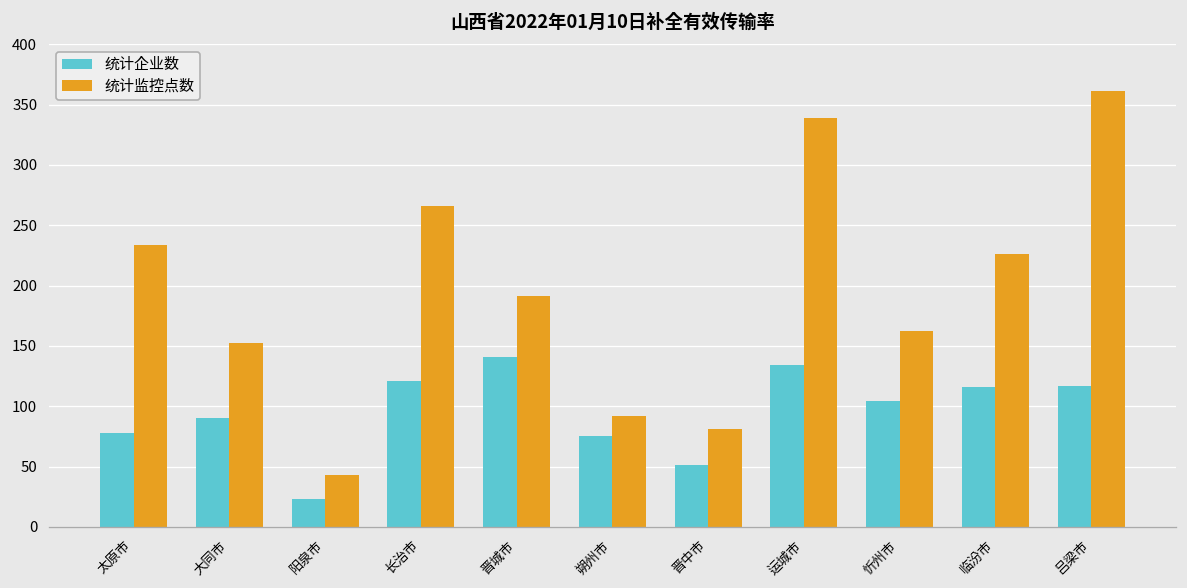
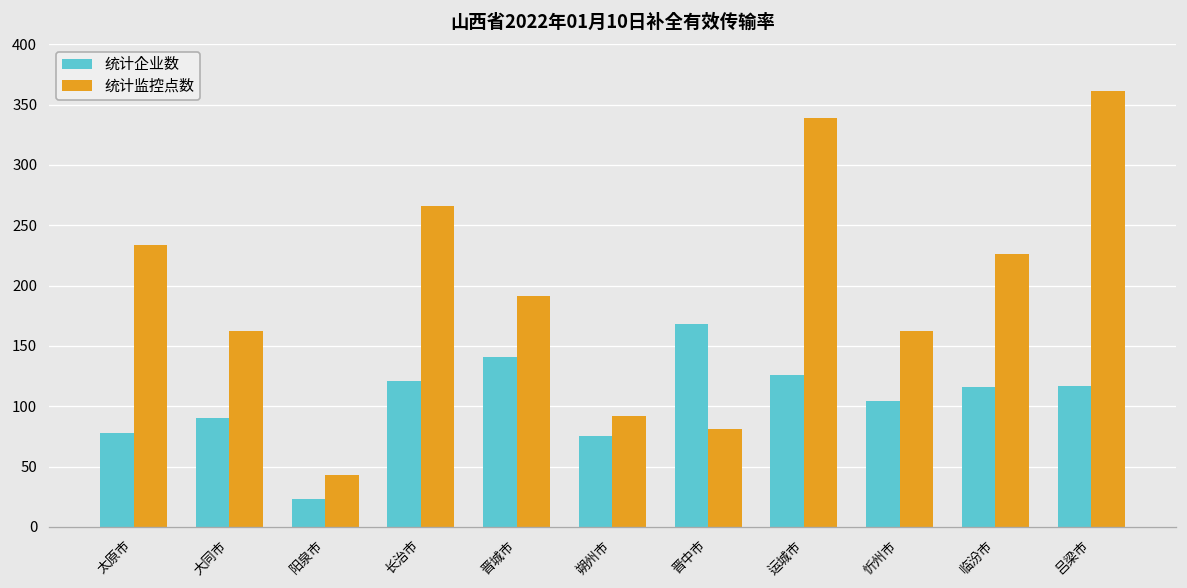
统计监控点数, 大同市: 152 -> 162
统计企业数, 晋中市: 51 -> 168
统计企业数, 运城市: 134 -> 126
